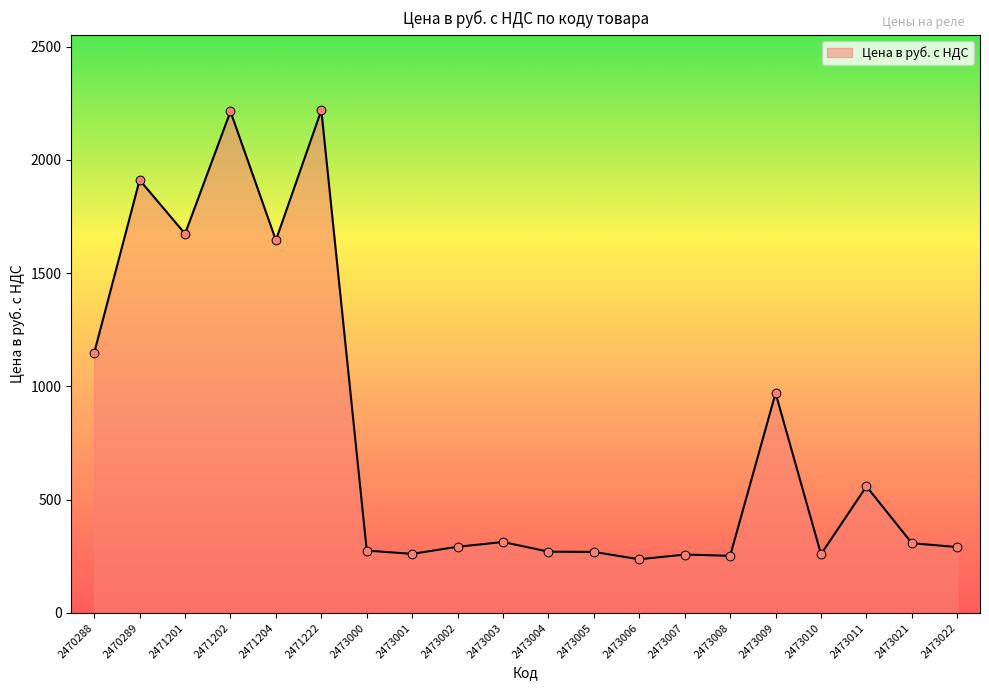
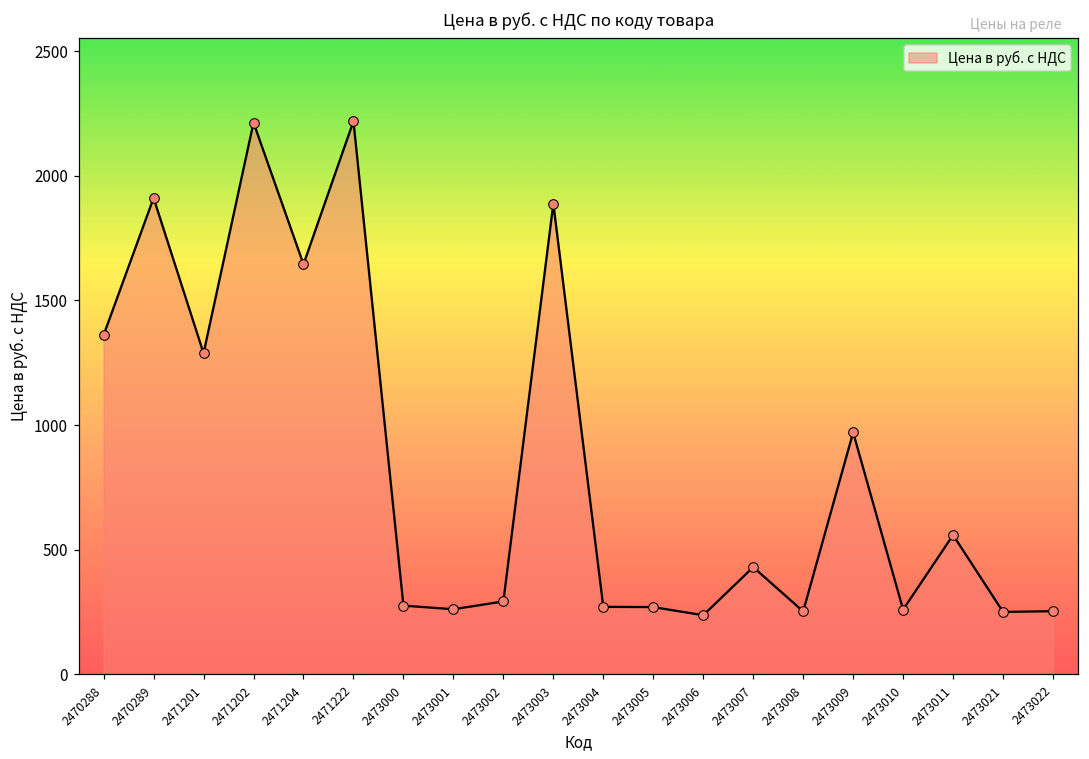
2470288: 1150 -> 1360
2471201: 1670 -> 1290
2473003: 310 -> 1890
2473007: 260 -> 430
2473021: 310 -> 250
2473022: 290 -> 250
